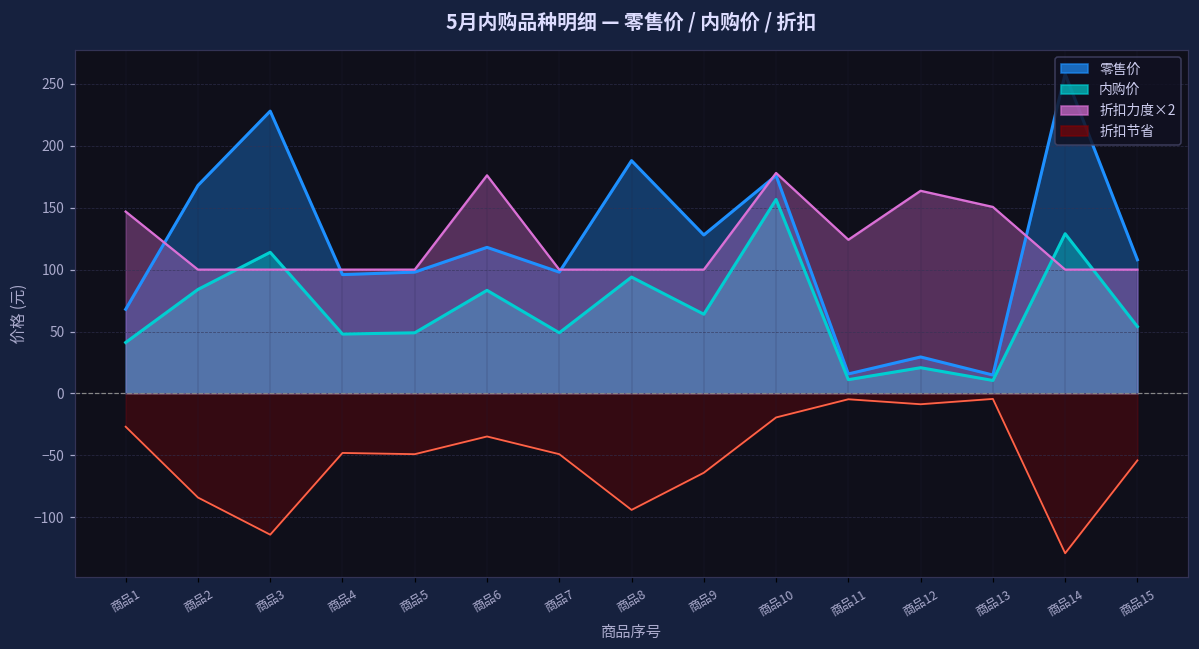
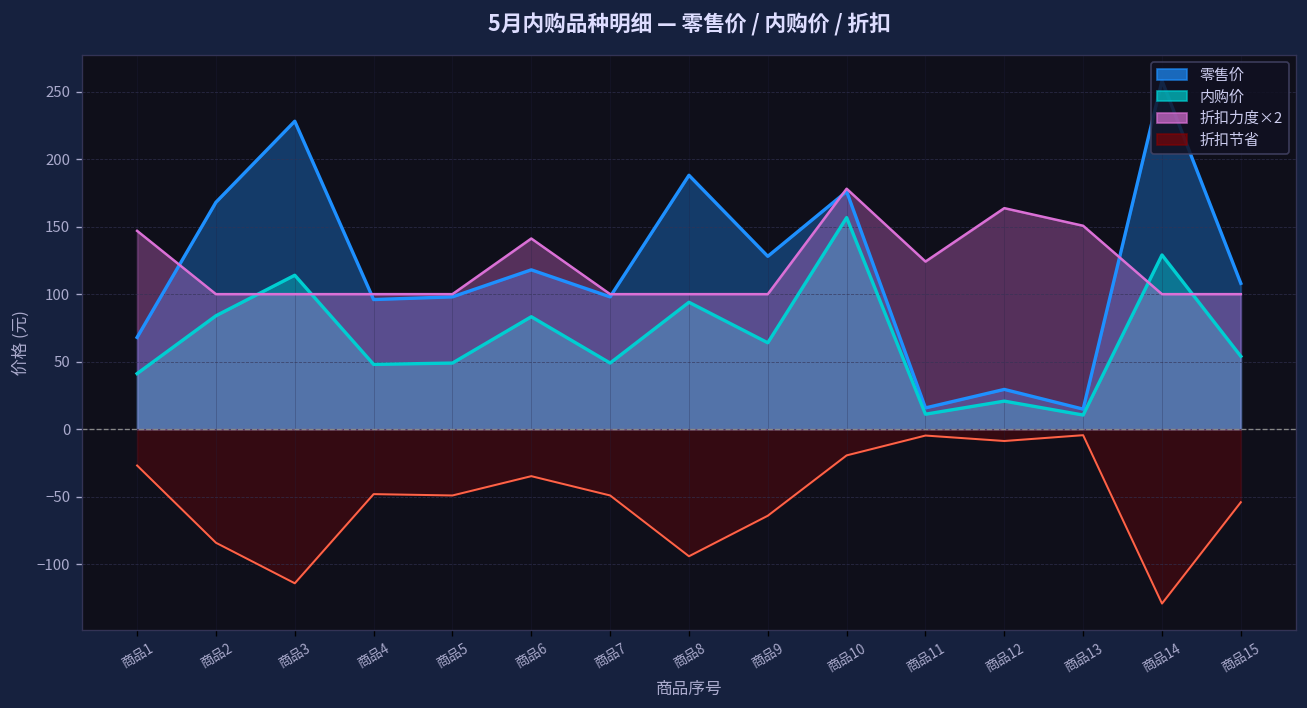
折扣力度×2, 商品6: 176 -> 141
